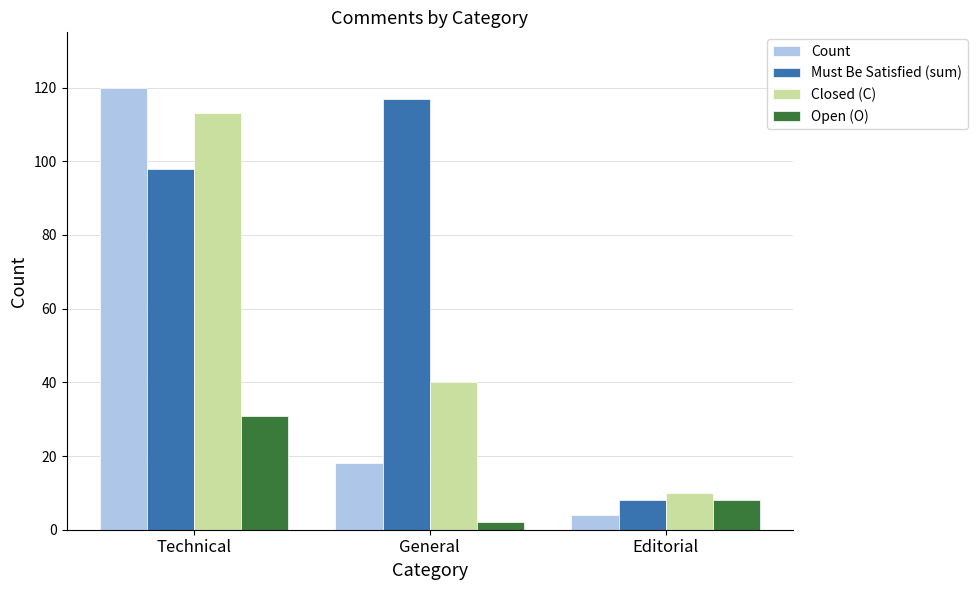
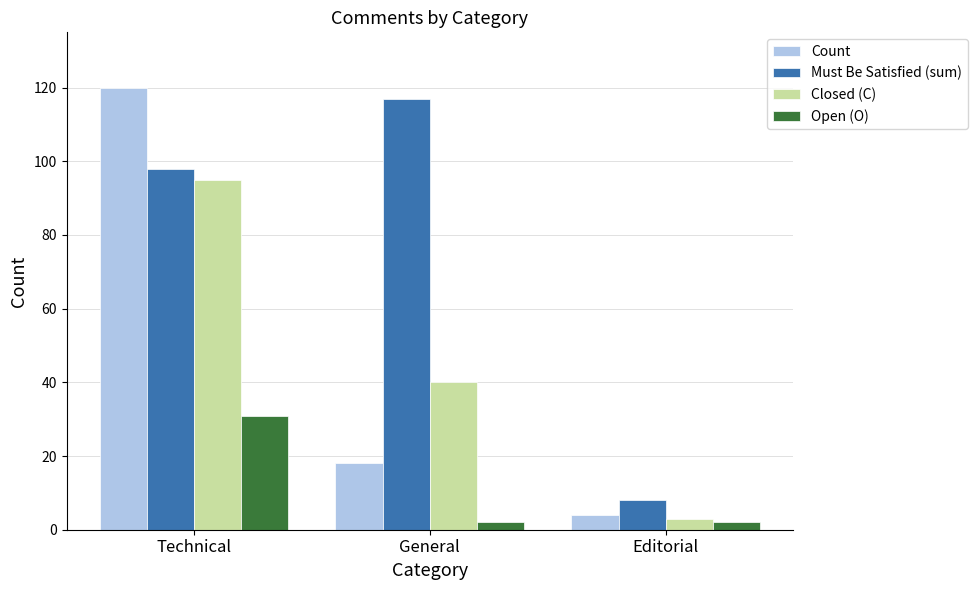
Closed (C), Technical: 113 -> 95
Closed (C), Editorial: 10 -> 3
Open (O), Editorial: 8 -> 2
